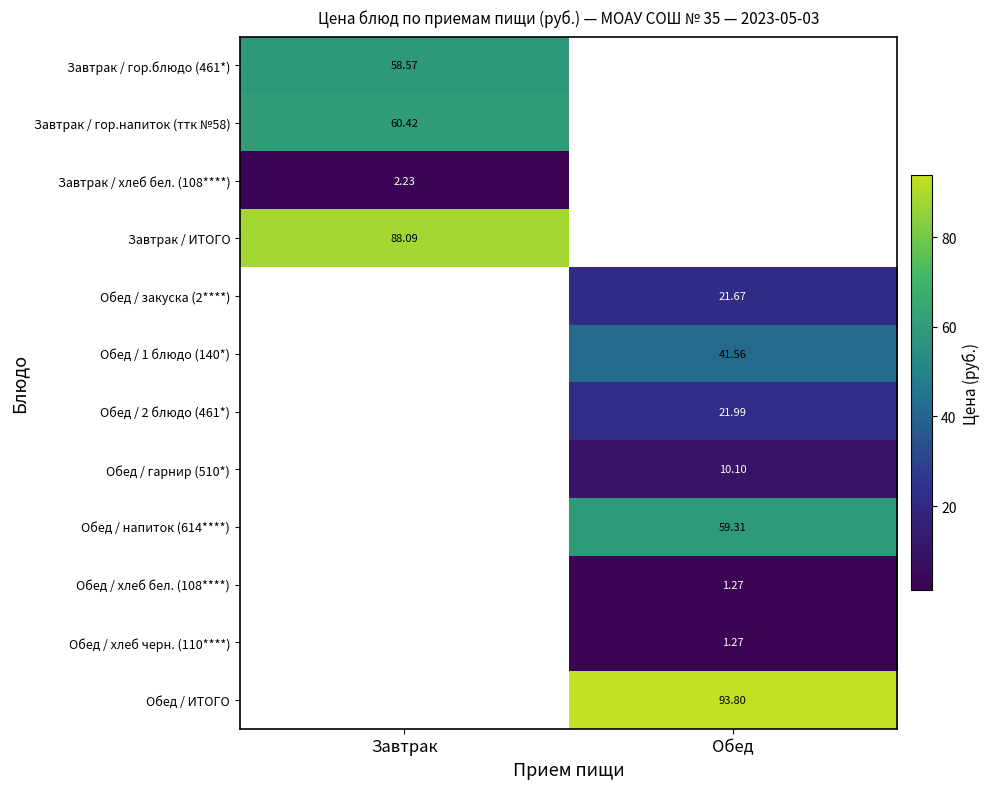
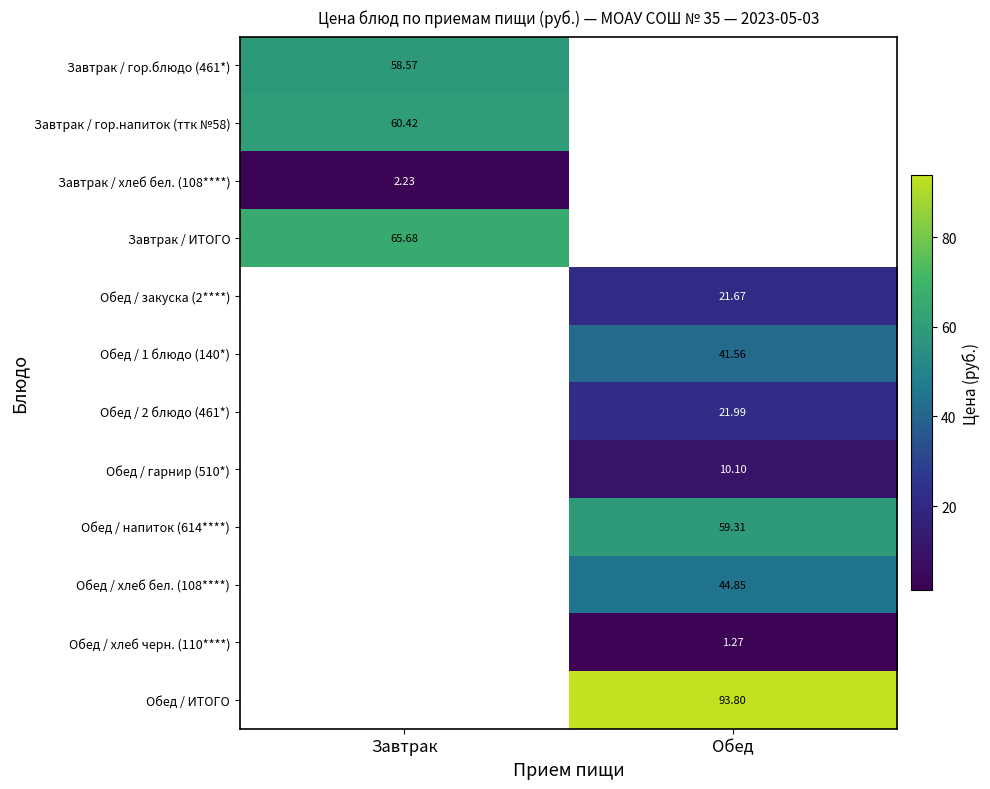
Завтрак / ИТОГО, Завтрак: 88.09 -> 65.68
Обед / хлеб бел. (108****), Обед: 1.27 -> 44.85
